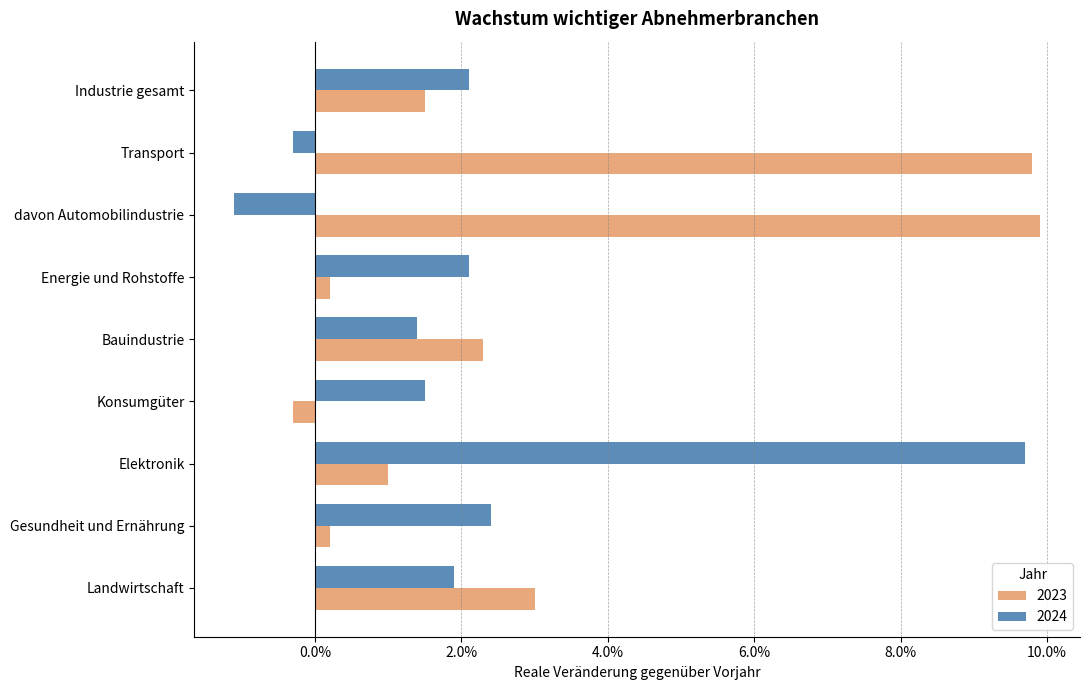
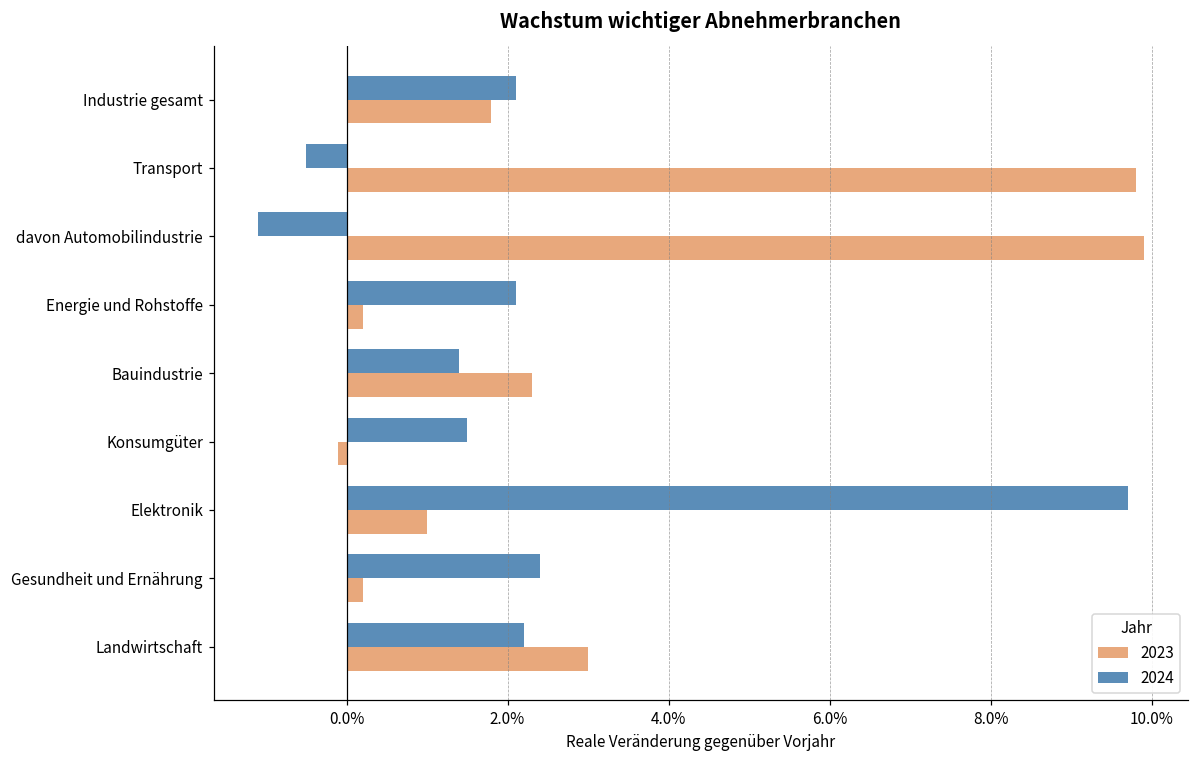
2023, Industrie gesamt: 1.5% -> 1.8%
2024, Transport: -0.3% -> -0.5%
2023, Konsumgüter: -0.3% -> -0.1%
2024, Landwirtschaft: 1.9% -> 2.2%
